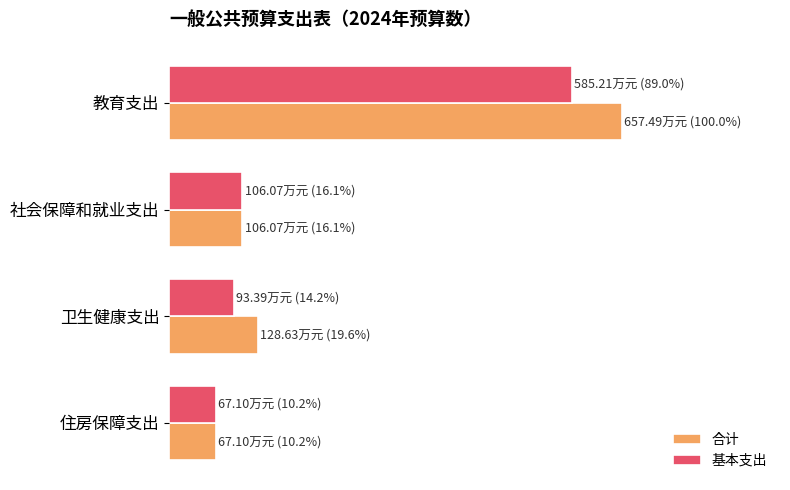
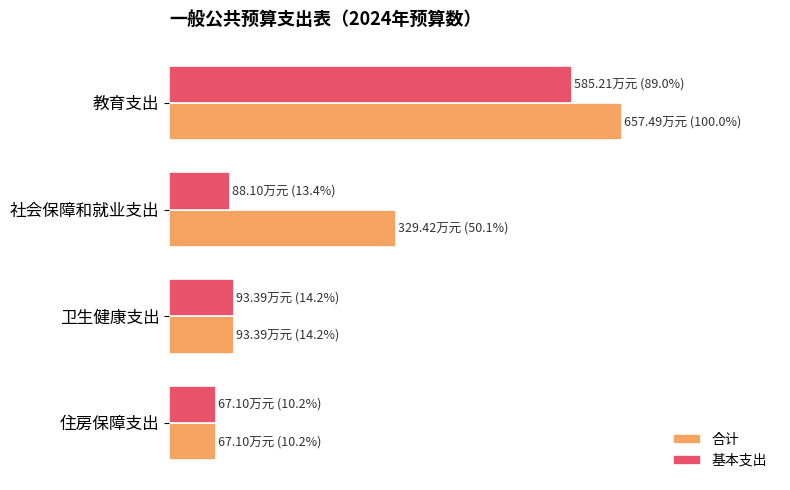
基本支出, 社会保障和就业支出: 106.07万元 (16.1%) -> 88.10万元 (13.4%)
合计, 社会保障和就业支出: 106.07万元 (16.1%) -> 329.42万元 (50.1%)
合计, 卫生健康支出: 128.63万元 (19.6%) -> 93.39万元 (14.2%)
